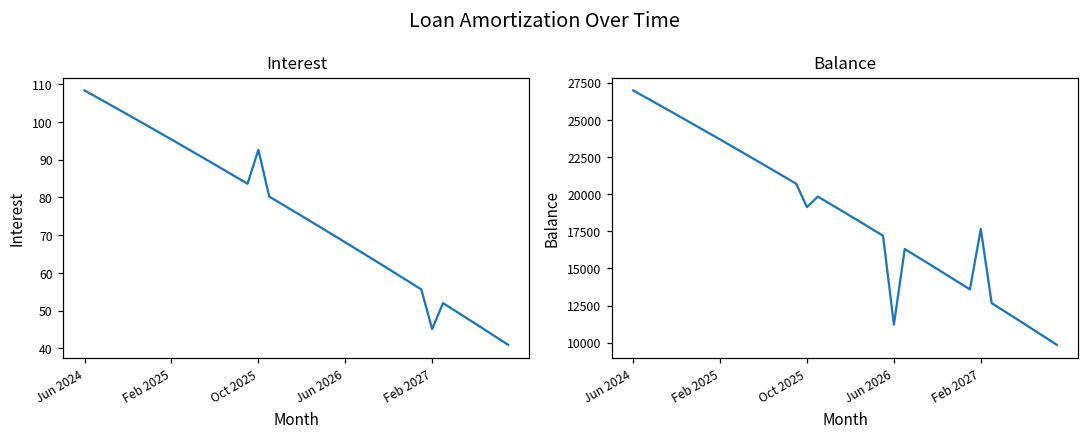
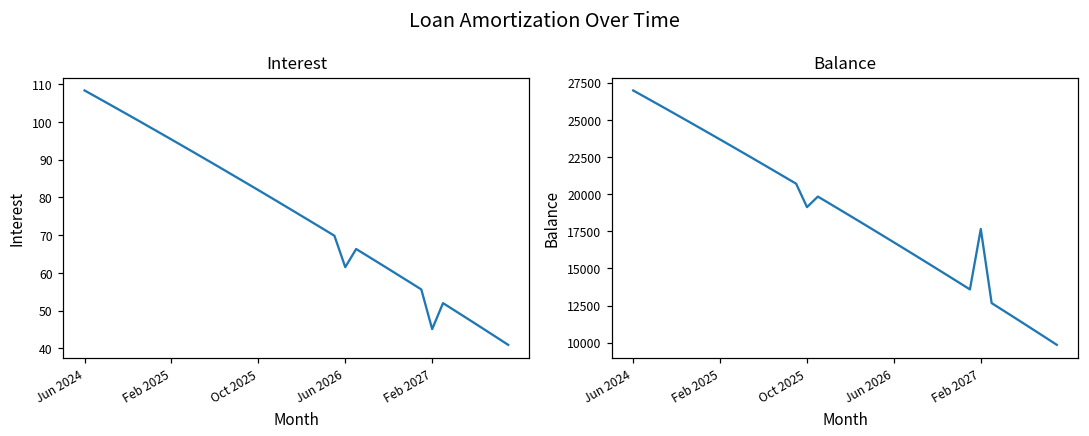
Interest, Oct 2025: 93 -> 82
Interest, Jun 2026: 68 -> 62
Balance, Jun 2026: 11200 -> 16800
